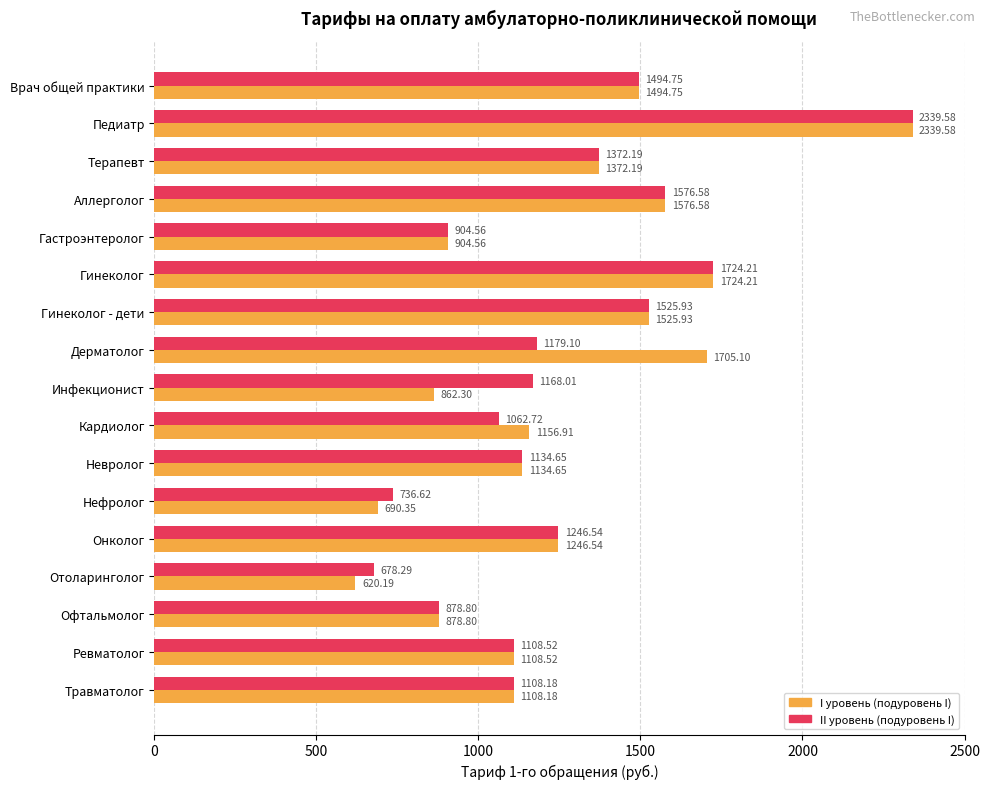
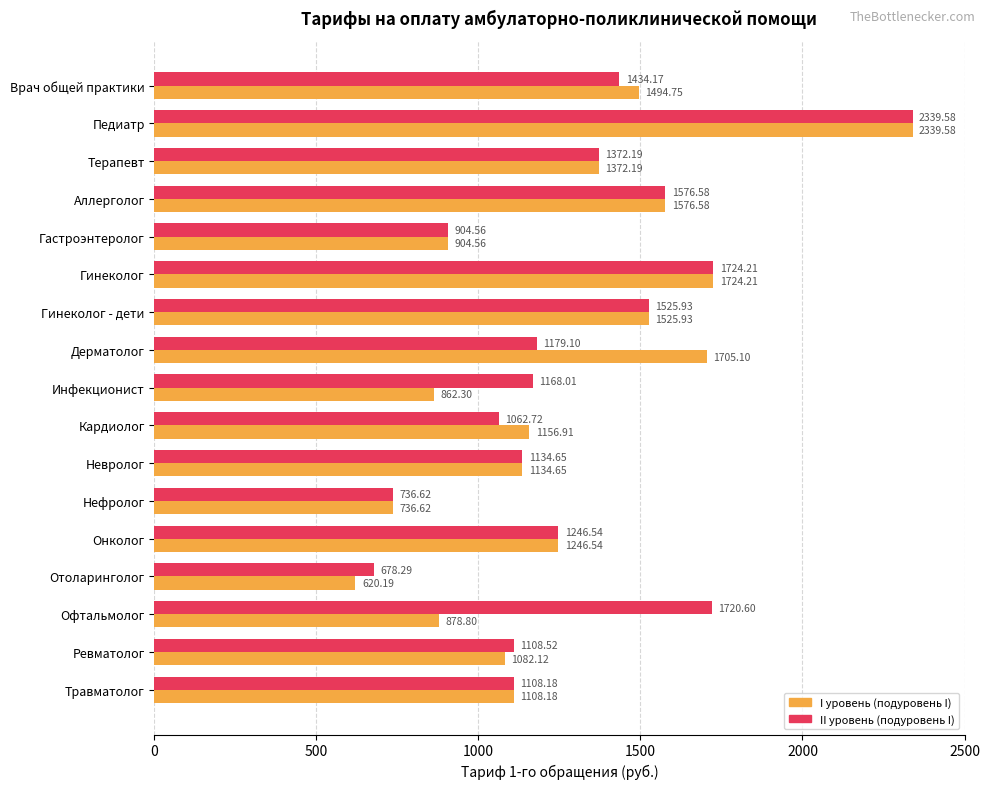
II уровень (подуровень I), Врач общей практики: 1494.75 -> 1434.17
I уровень (подуровень I), Нефролог: 690.35 -> 736.62
II уровень (подуровень I), Офтальмолог: 878.80 -> 1720.60
I уровень (подуровень I), Ревматолог: 1108.52 -> 1082.12
